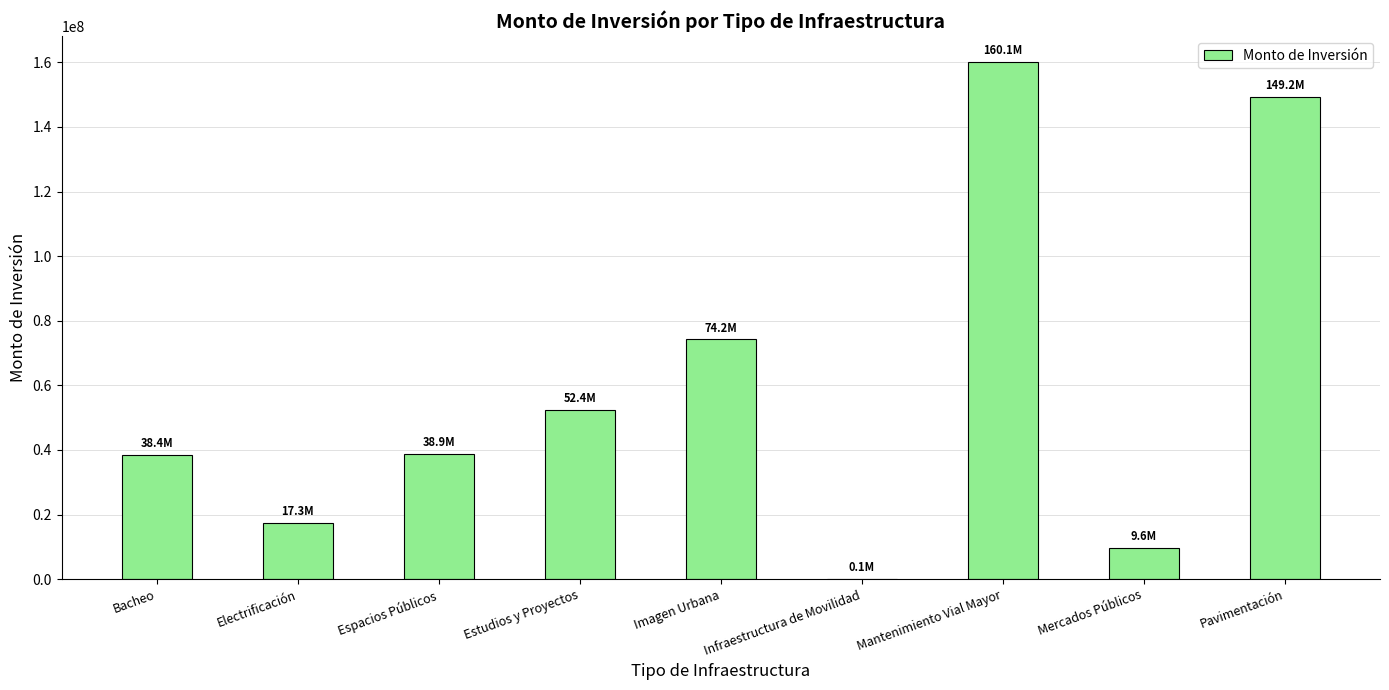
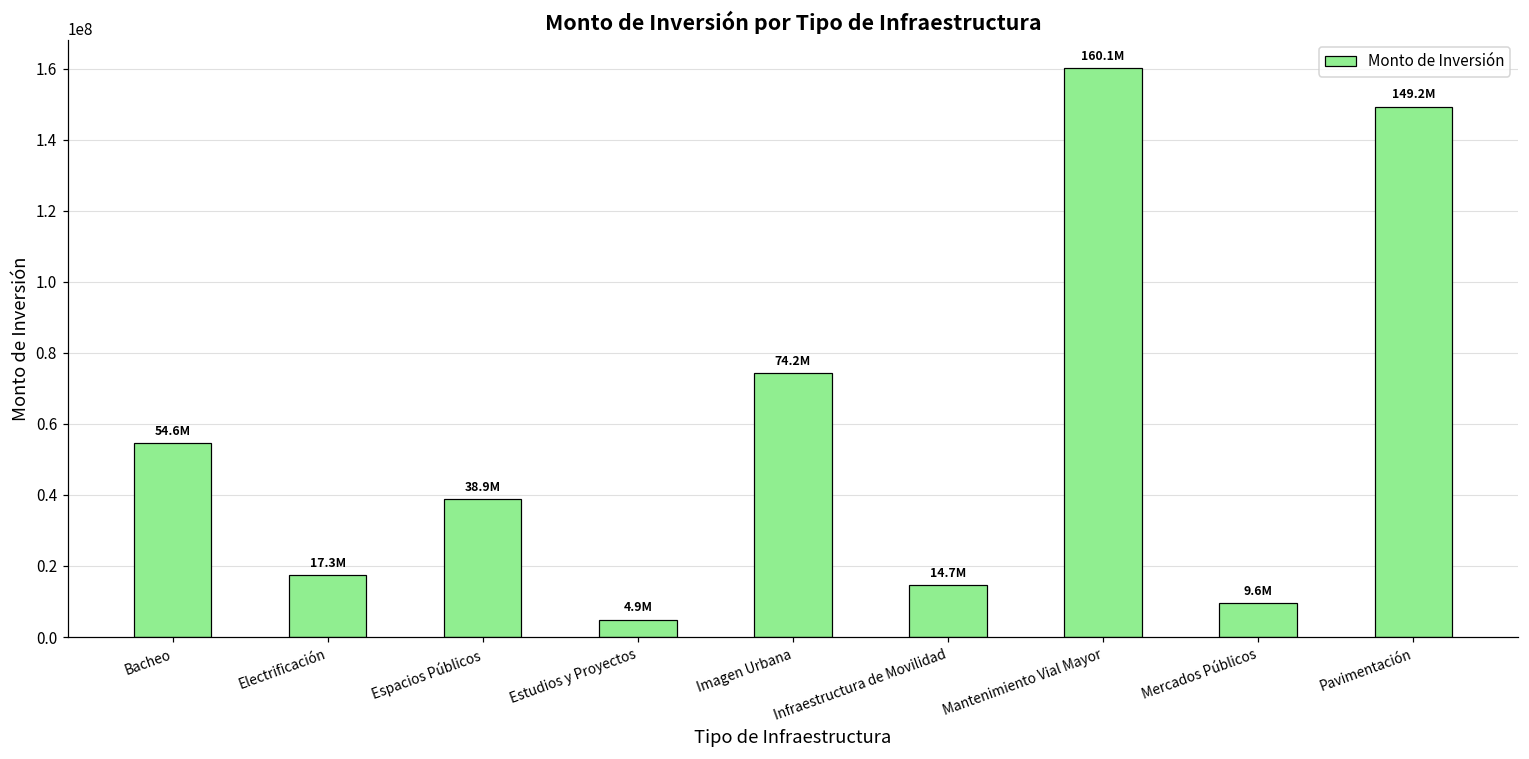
Bacheo: 38.4M -> 54.6M
Estudios y Proyectos: 52.4M -> 4.9M
Infraestructura de Movilidad: 0.1M -> 14.7M
